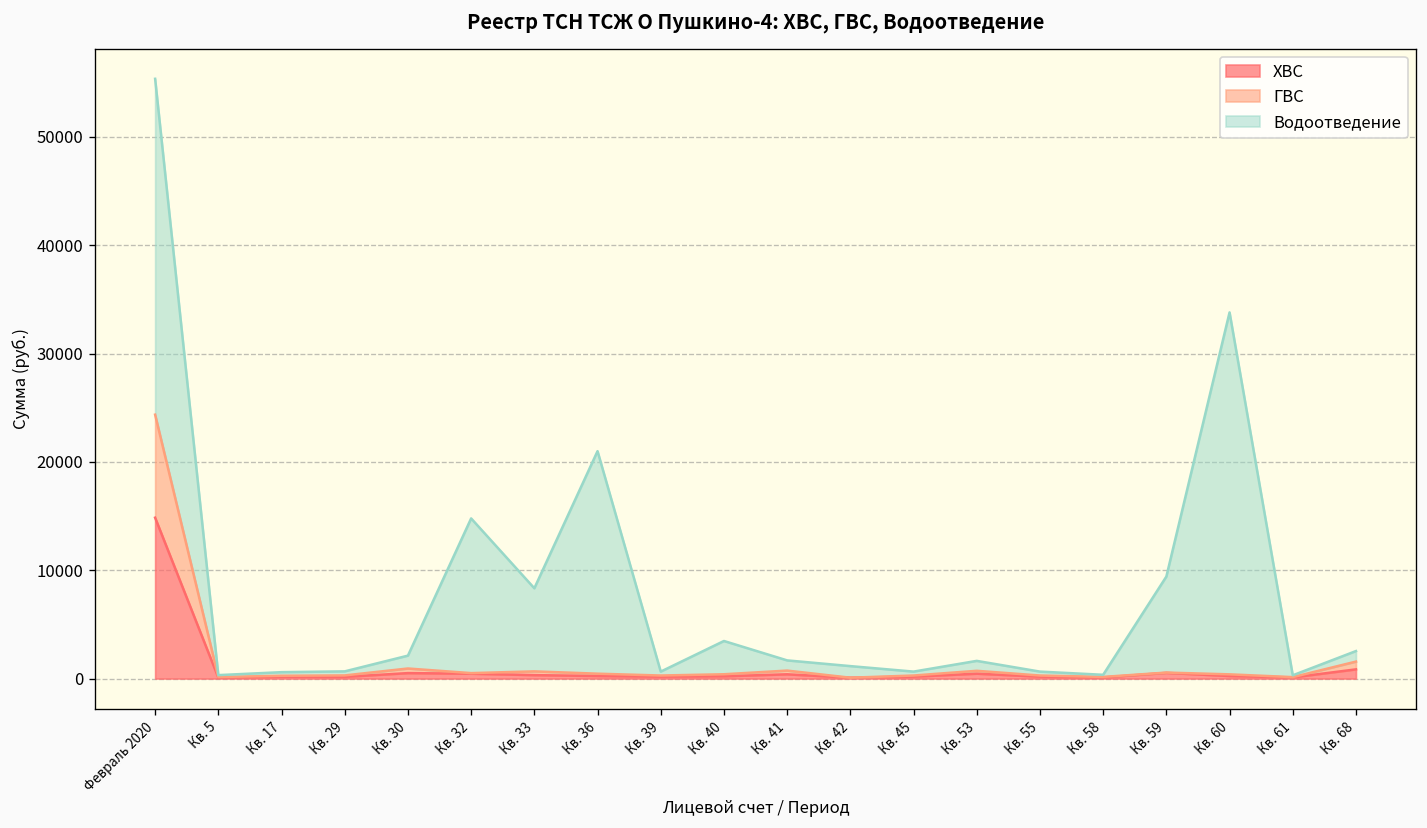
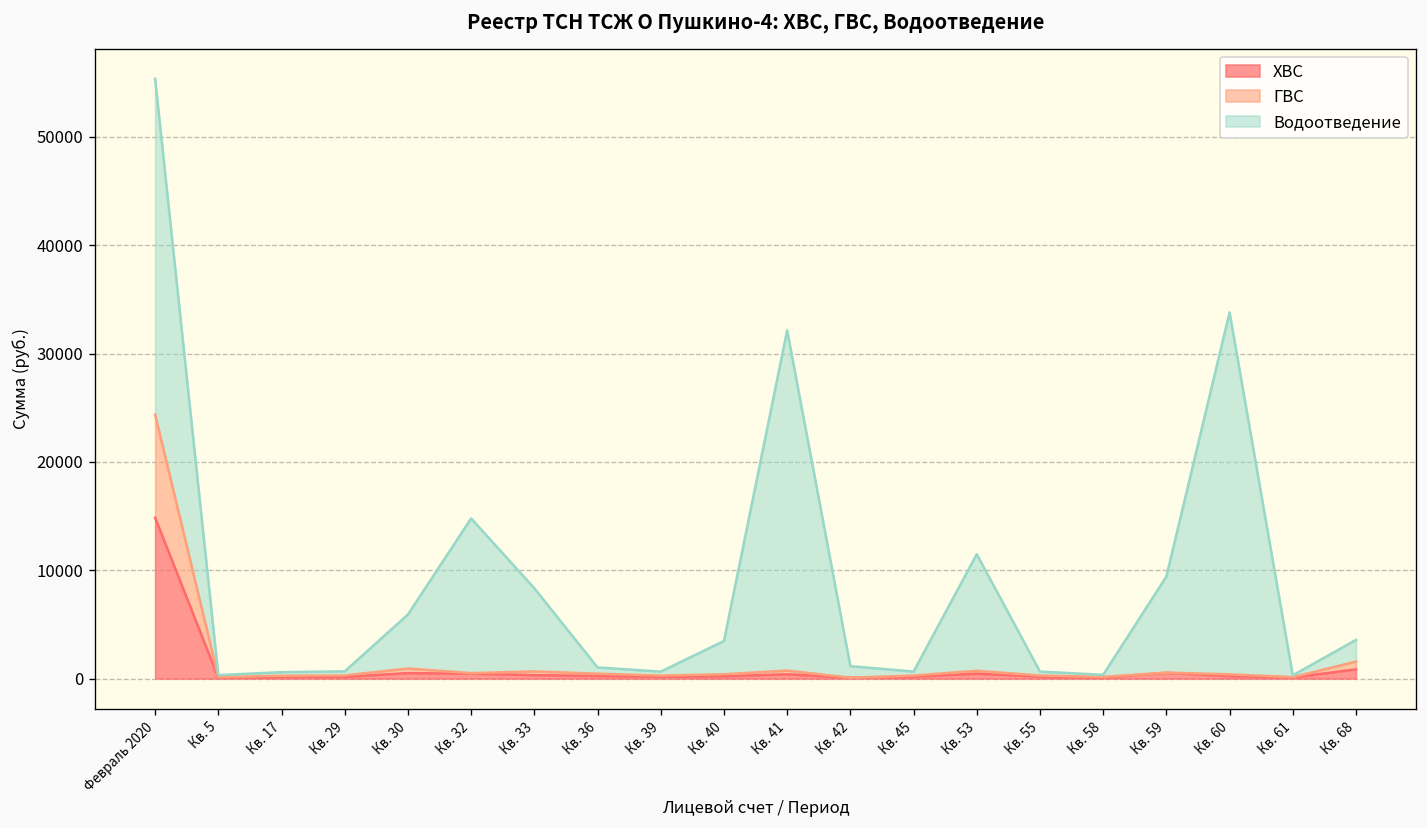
Водоотведение, Кв. 30: 1000 -> 5000
Водоотведение, Кв. 36: 21000 -> 1000
Водоотведение, Кв. 41: 1000 -> 31000
Водоотведение, Кв. 53: 1000 -> 11000
Водоотведение, Кв. 68: 1000 -> 2000
